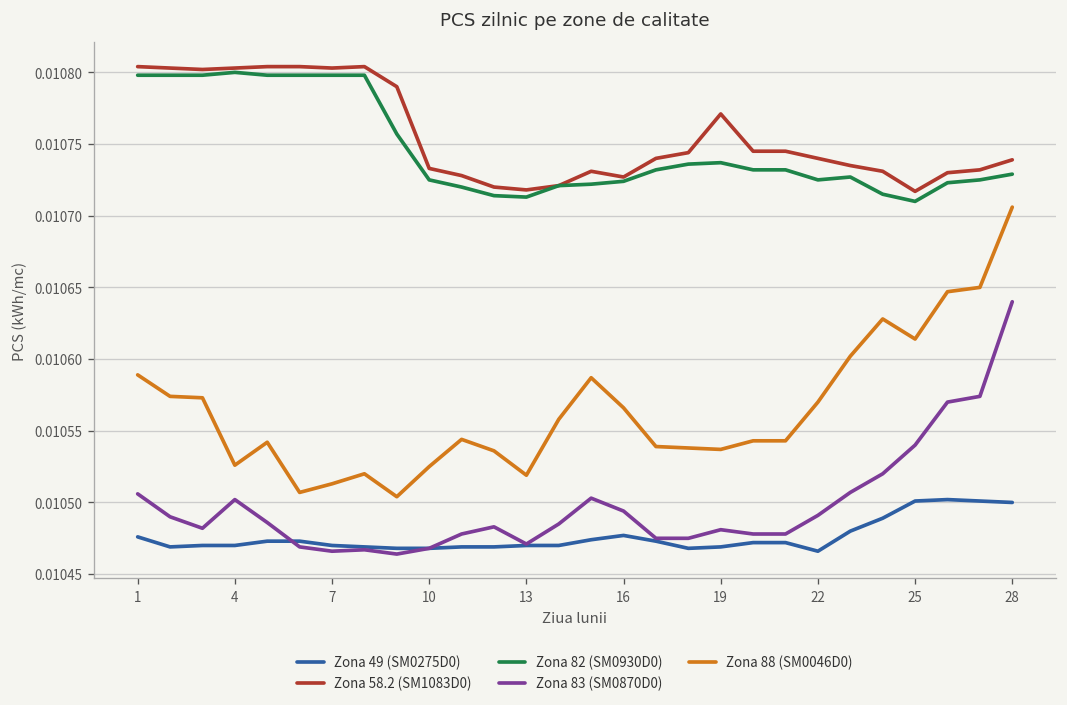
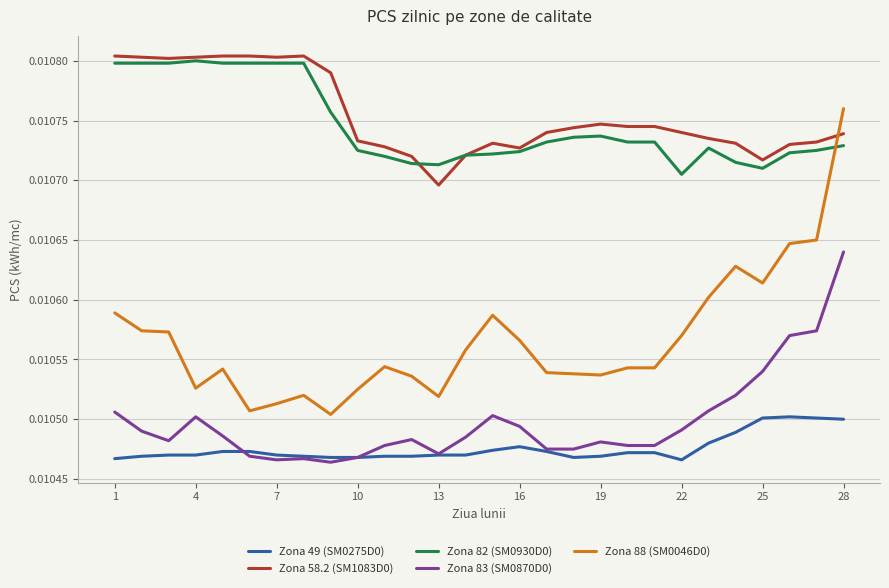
Zona 49 (SM0275D0), 1: 0.010476 -> 0.010467
Zona 58.2 (SM1083D0), 13: 0.010718 -> 0.010696
Zona 58.2 (SM1083D0), 19: 0.010771 -> 0.010747
Zona 82 (SM0930D0), 22: 0.010725 -> 0.010705
Zona 88 (SM0046D0), 28: 0.010706 -> 0.010760
